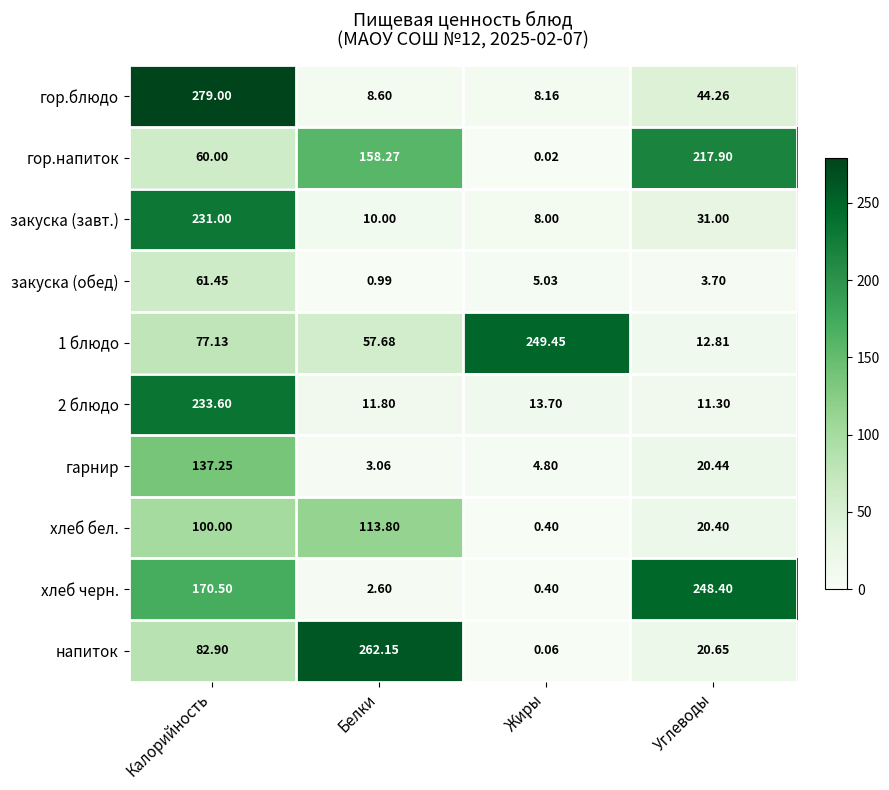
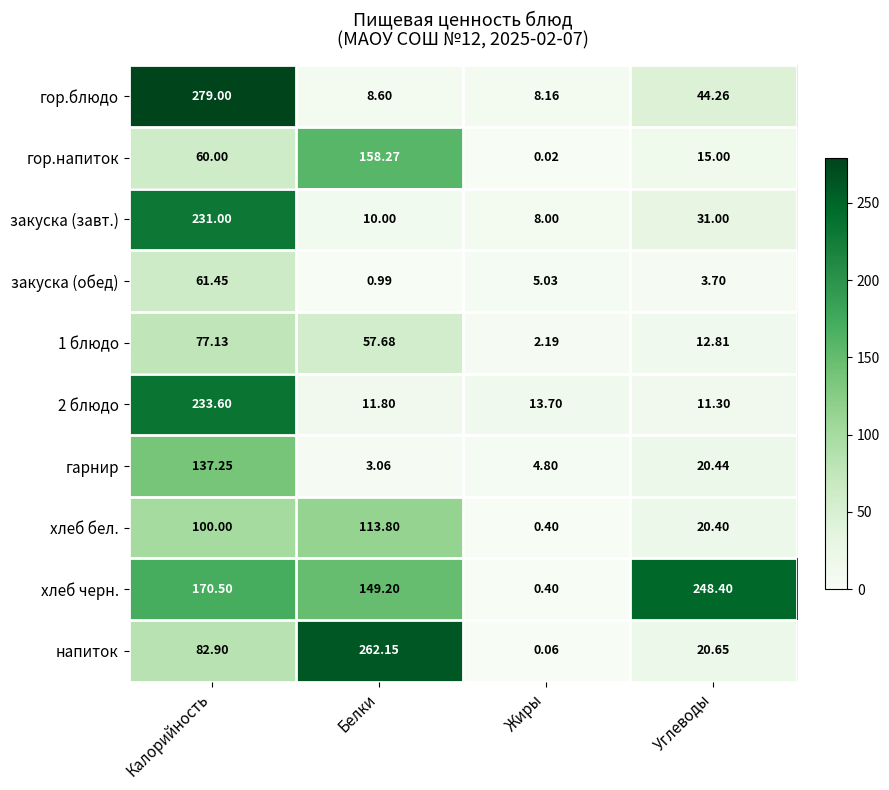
гор.напиток, Углеводы: 217.90 -> 15.00
1 блюдо, Жиры: 249.45 -> 2.19
хлеб черн., Белки: 2.60 -> 149.20
